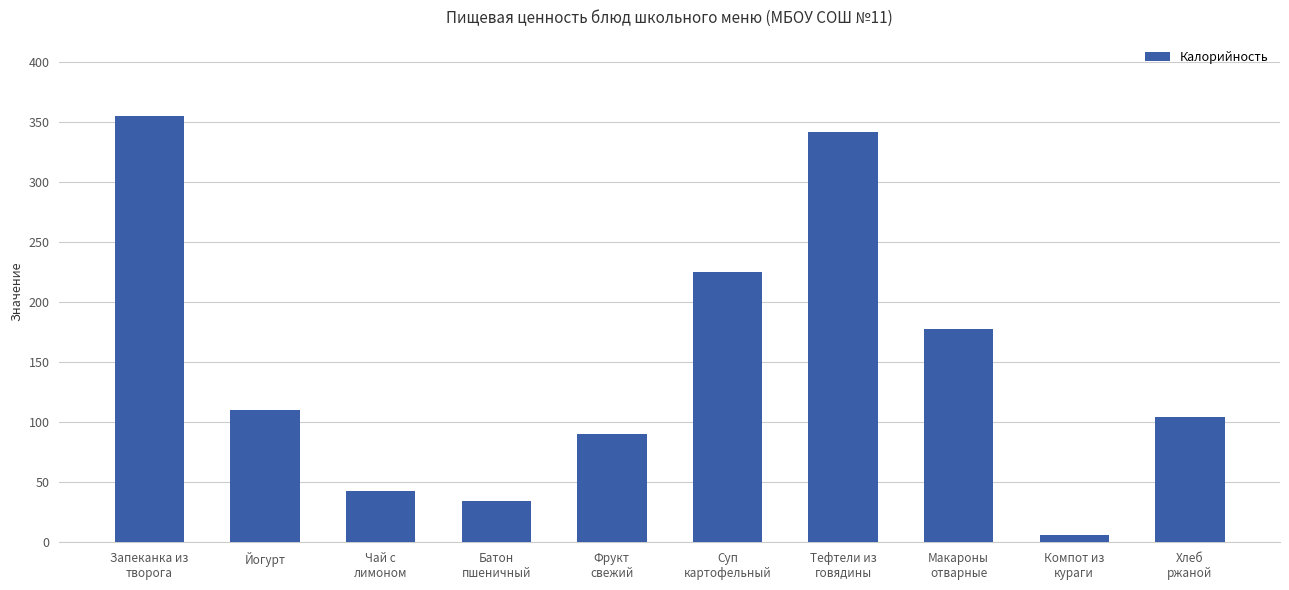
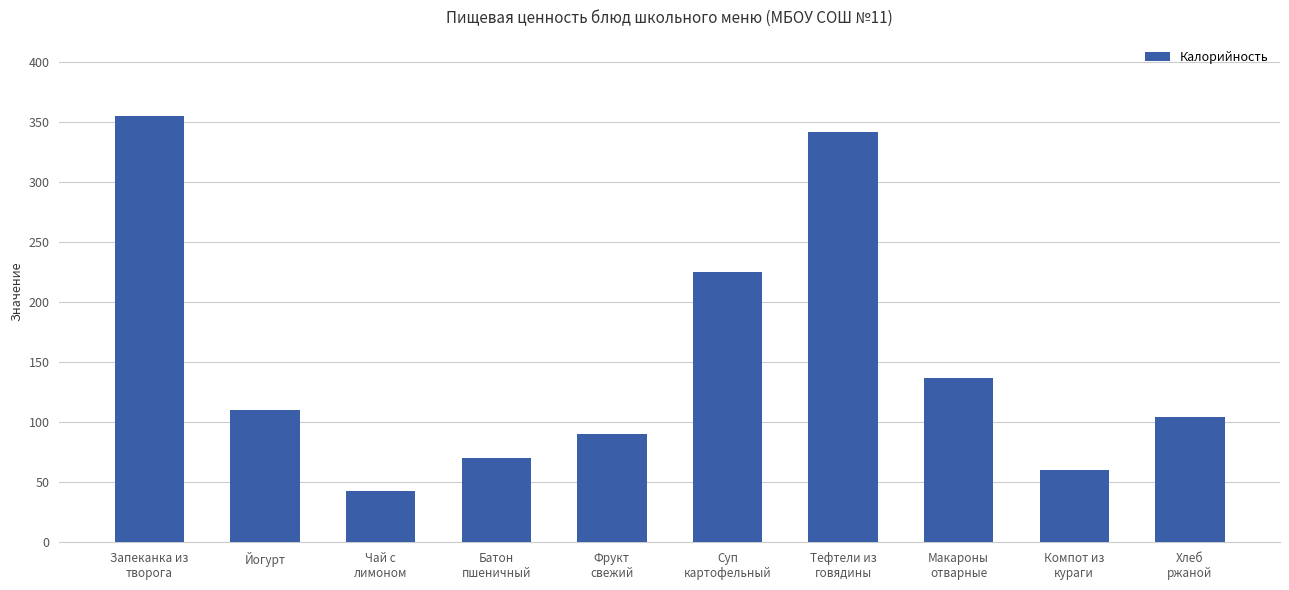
Батон пшеничный: 34 -> 70
Макароны отварные: 178 -> 137
Компот из кураги: 6 -> 60
